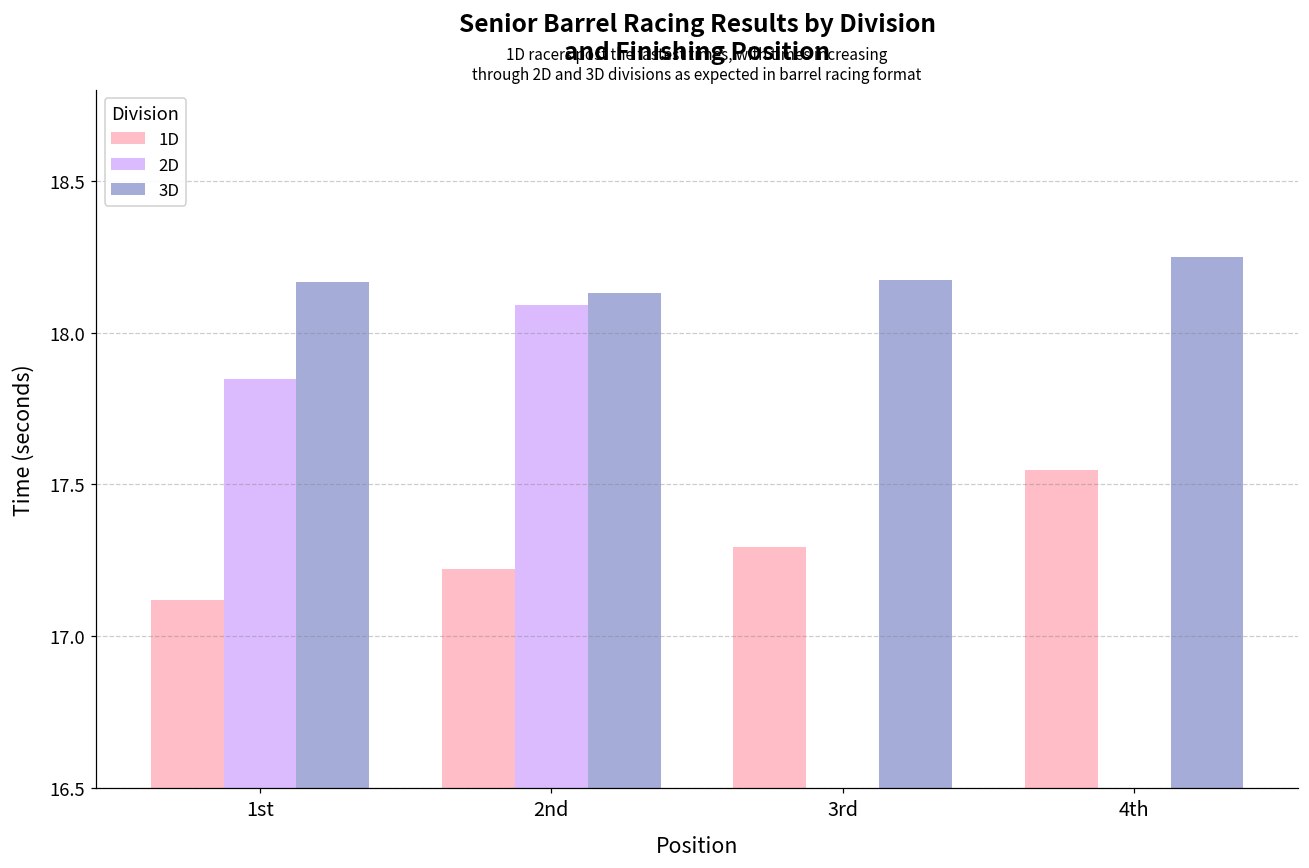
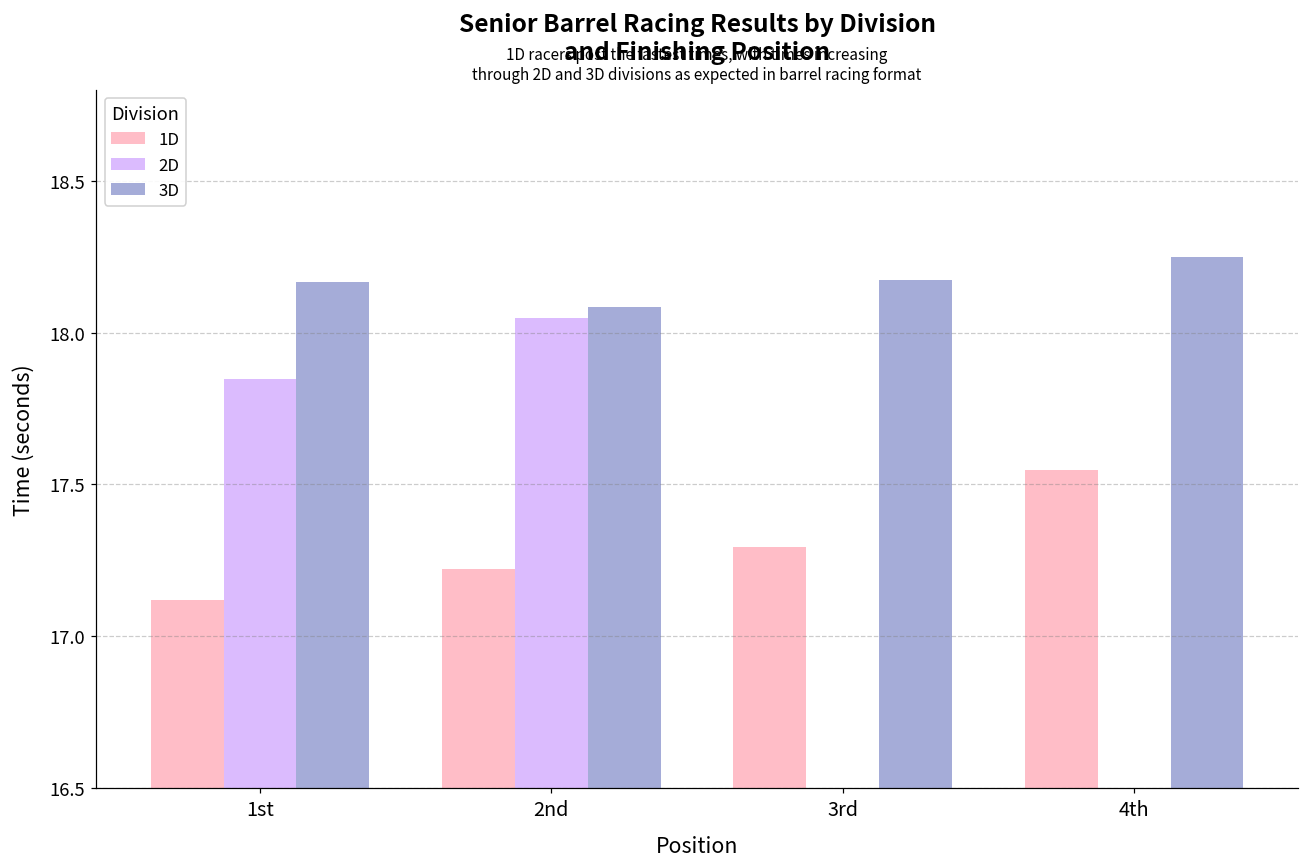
2D, 2nd: 18.09 -> 18.05
3D, 2nd: 18.13 -> 18.08
